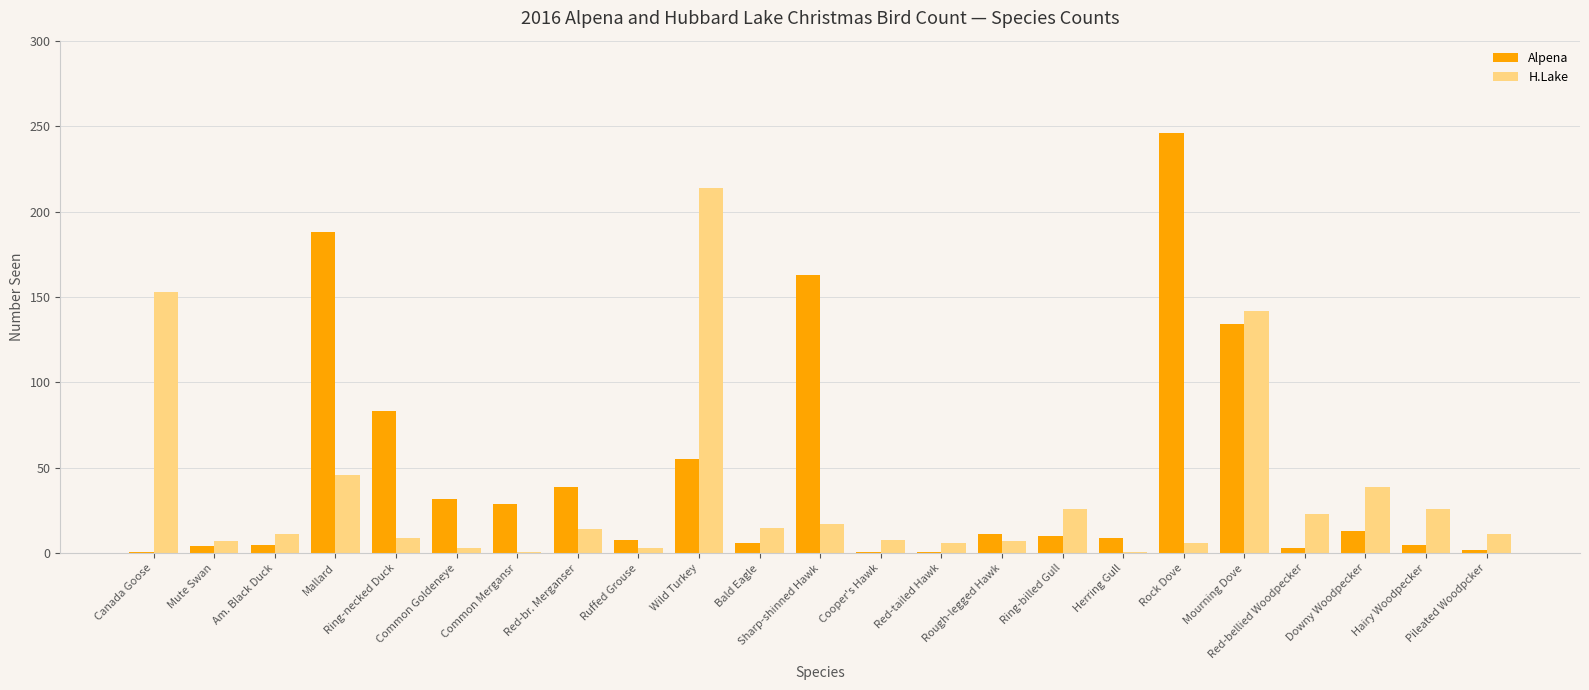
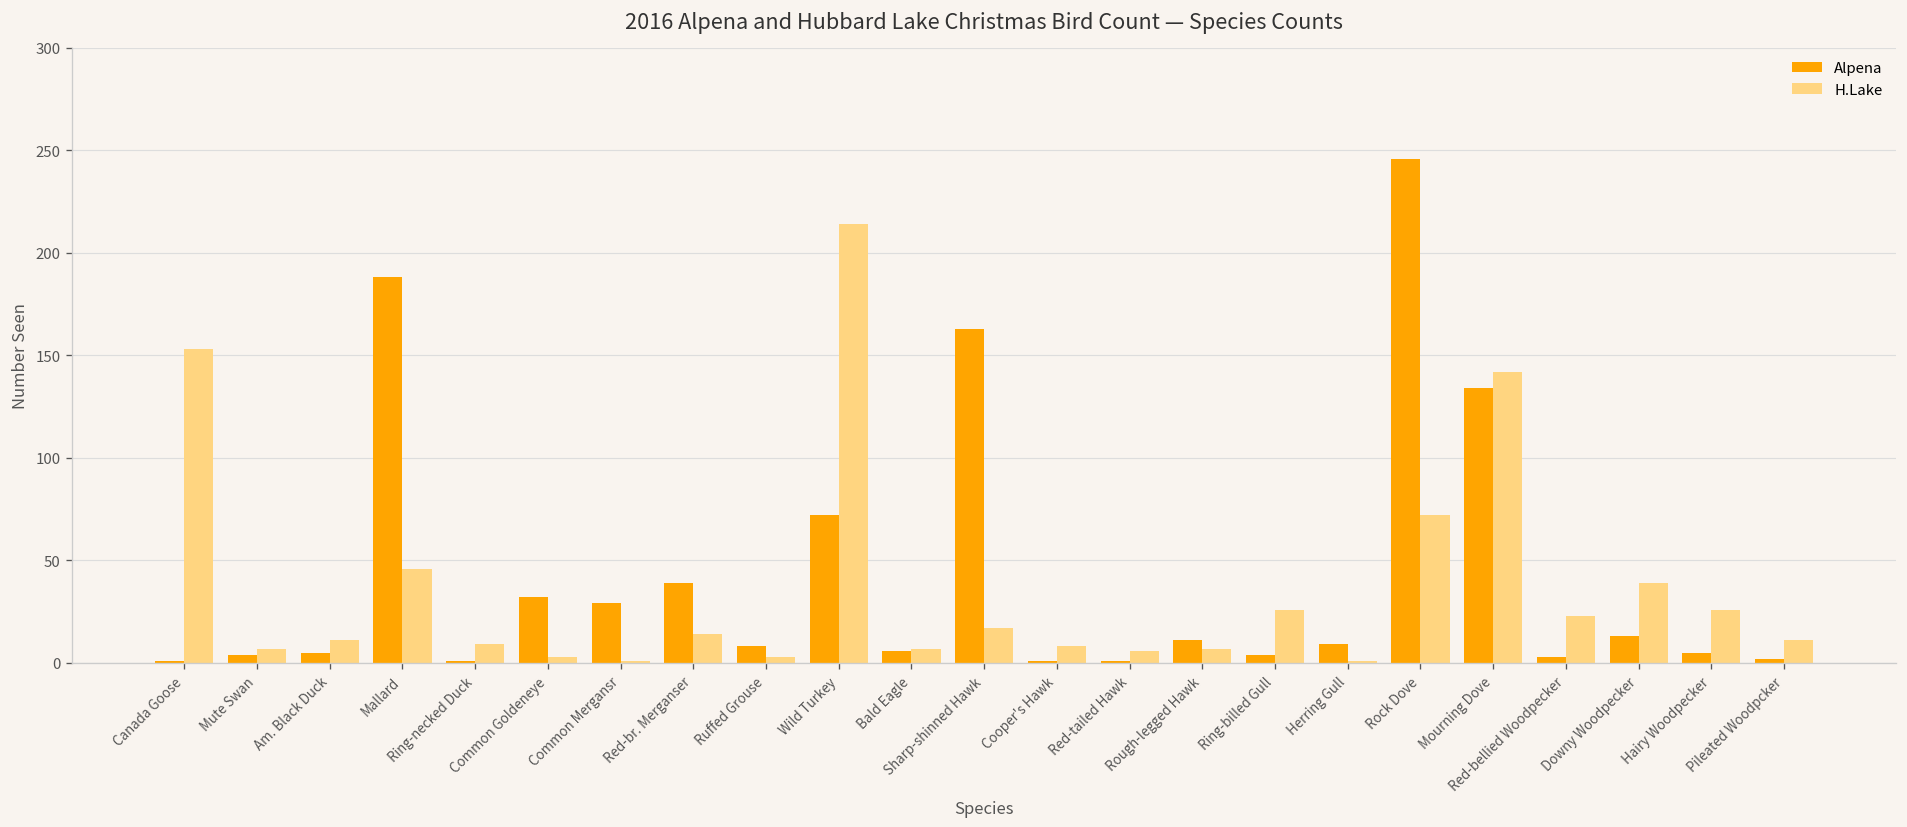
Alpena, Ring-necked Duck: 83 -> 1
Alpena, Wild Turkey: 55 -> 72
H.Lake, Bald Eagle: 15 -> 7
Alpena, Ring-billed Gull: 10 -> 4
H.Lake, Rock Dove: 6 -> 72
